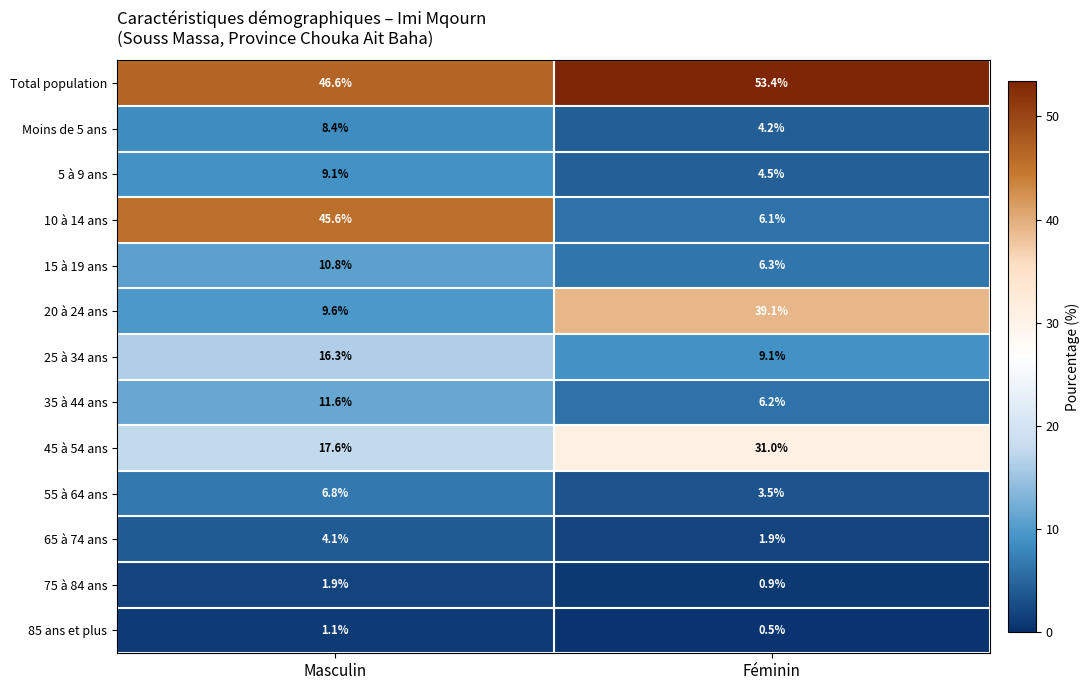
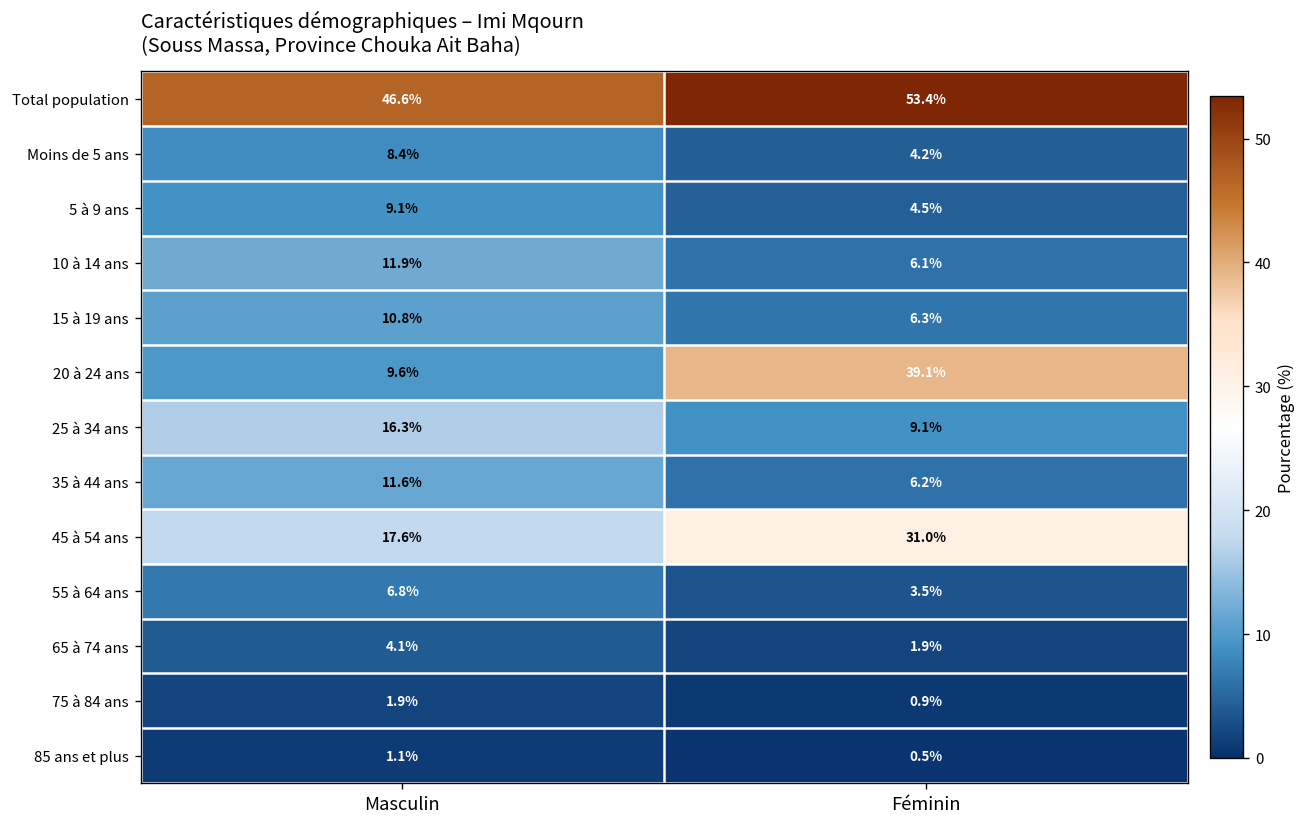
10 à 14 ans, Masculin: 45.6% -> 11.9%
